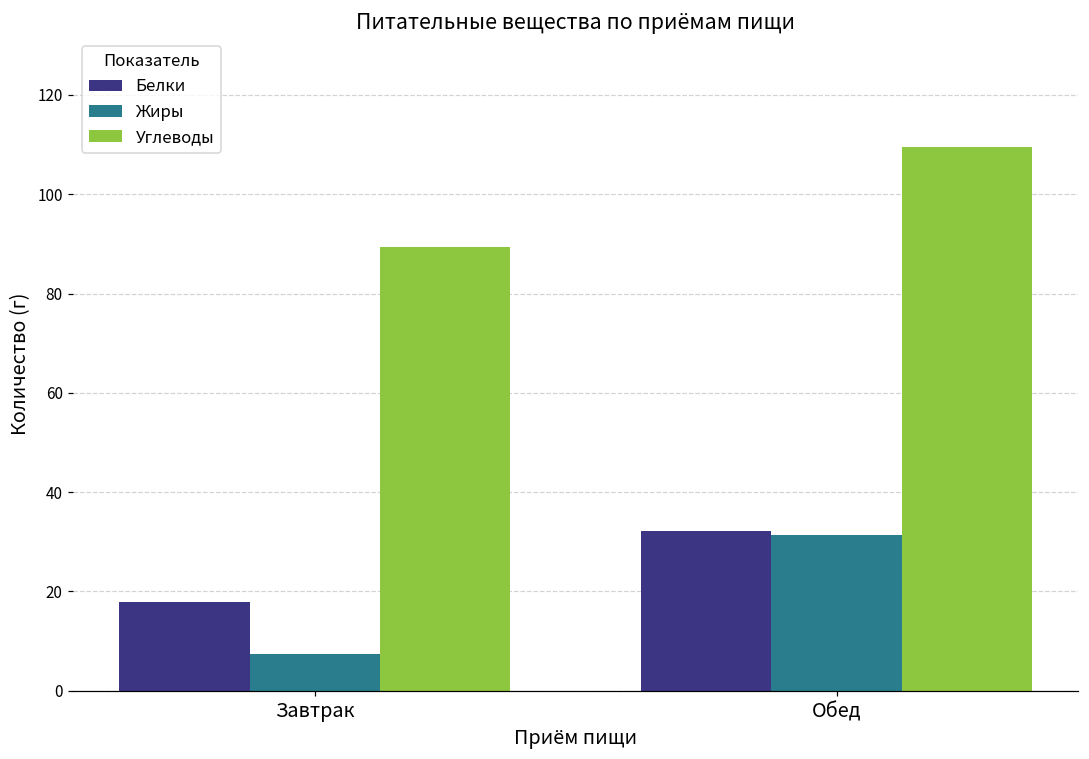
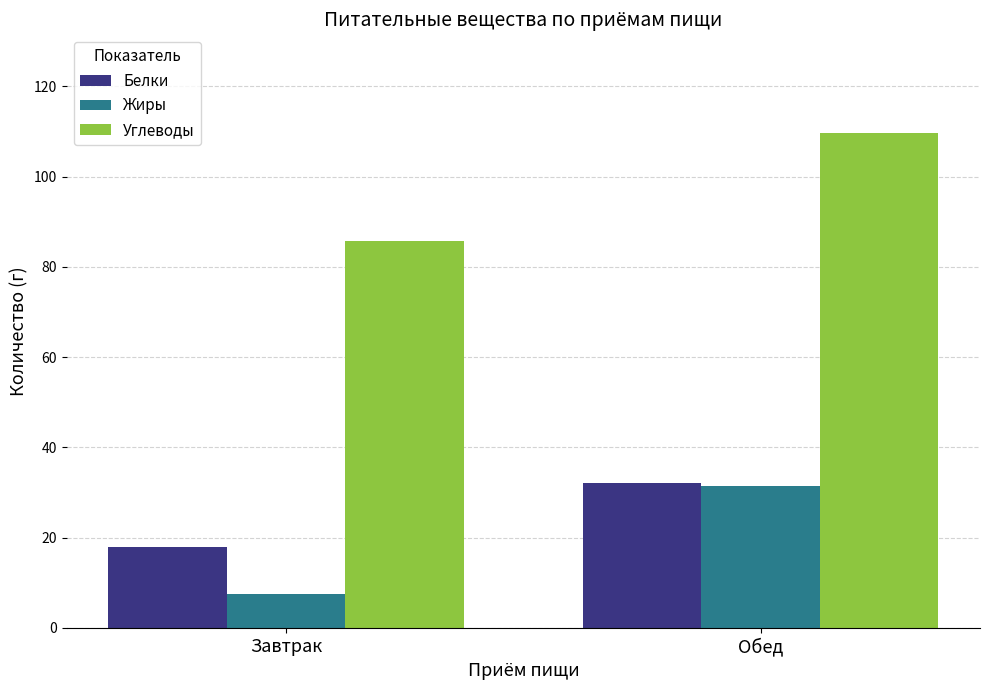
Углеводы, Завтрак: 89 -> 86
